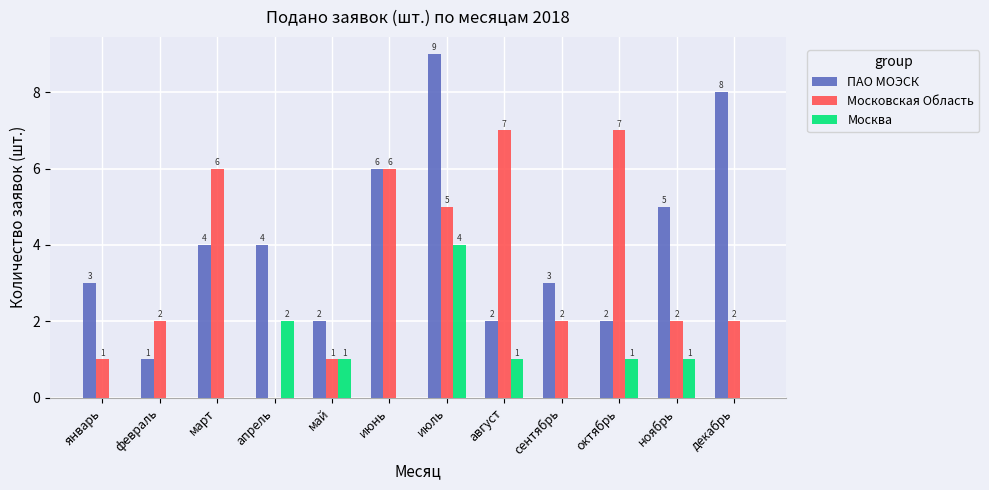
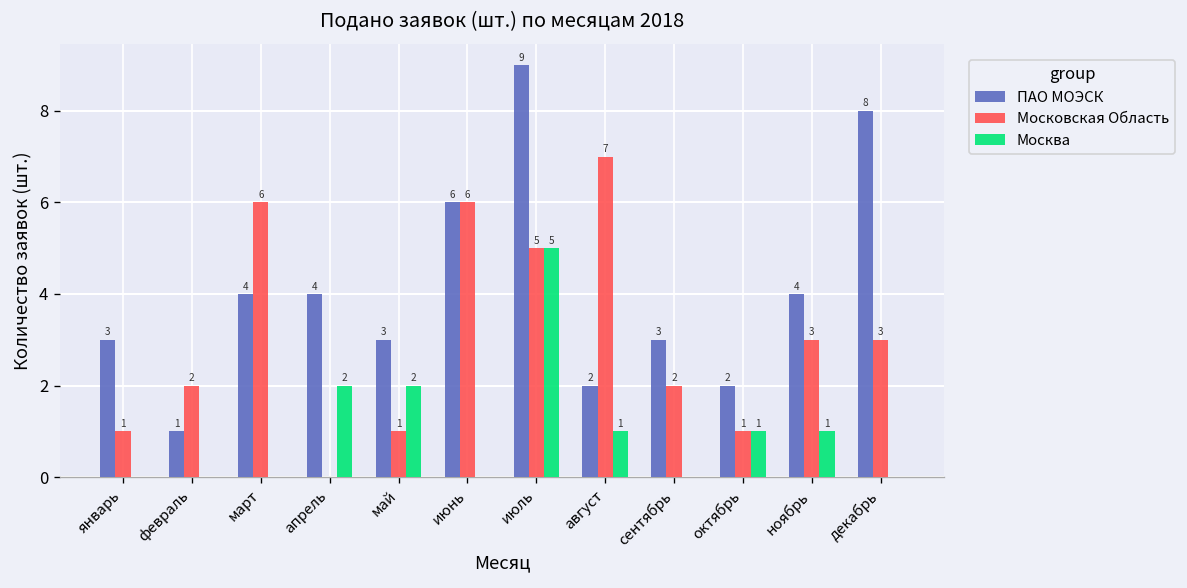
ПАО МОЭСК, май: 2 -> 3
Москва, май: 1 -> 2
Москва, июль: 4 -> 5
Московская Область, октябрь: 7 -> 1
ПАО МОЭСК, ноябрь: 5 -> 4
Московская Область, ноябрь: 2 -> 3
Московская Область, декабрь: 2 -> 3
